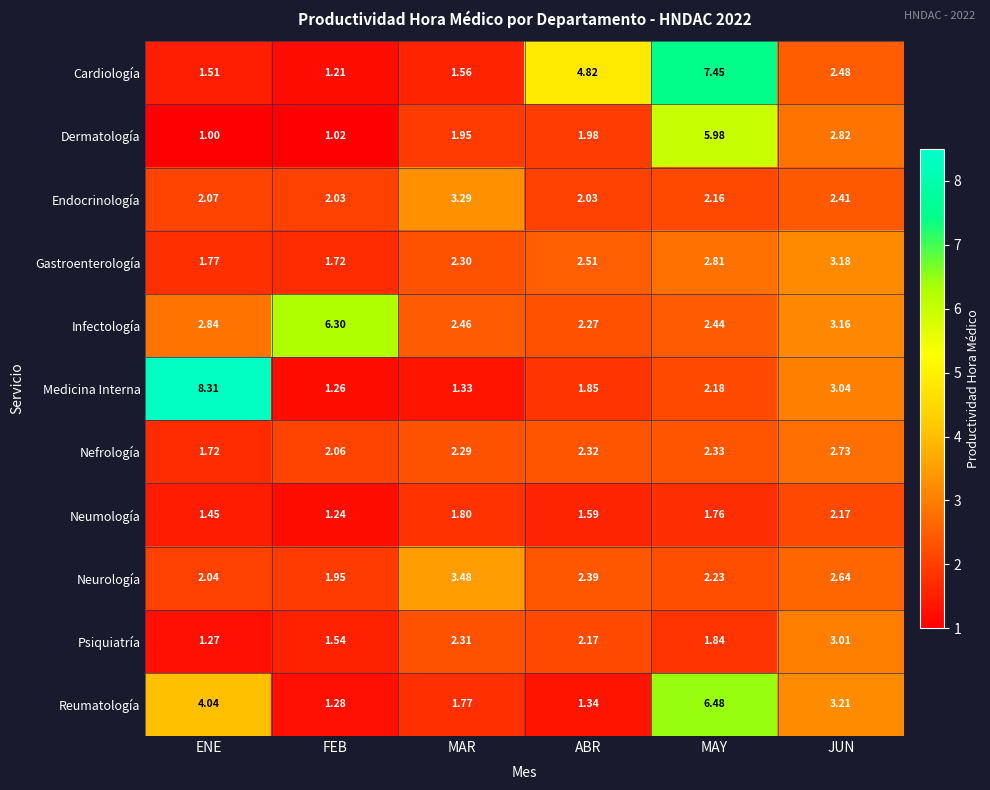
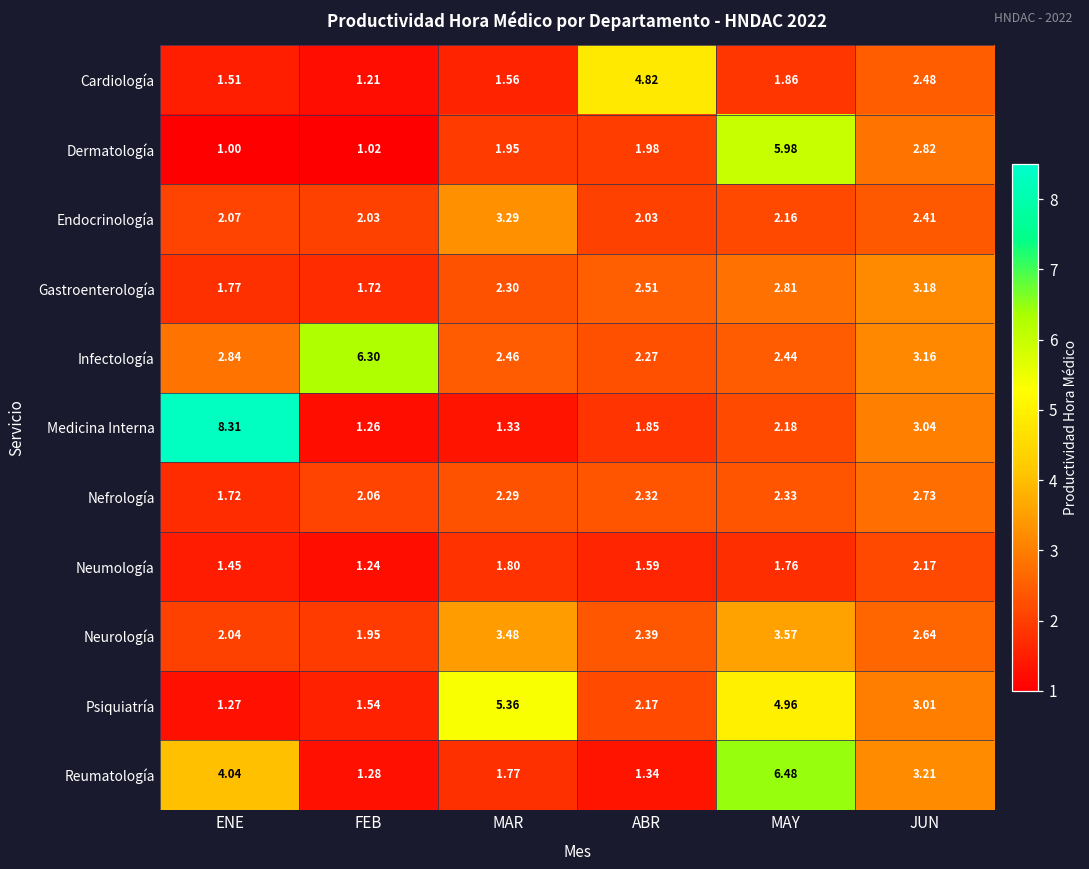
Cardiología, MAY: 7.45 -> 1.86
Neurología, MAY: 2.23 -> 3.57
Psiquiatría, MAR: 2.31 -> 5.36
Psiquiatría, MAY: 1.84 -> 4.96
